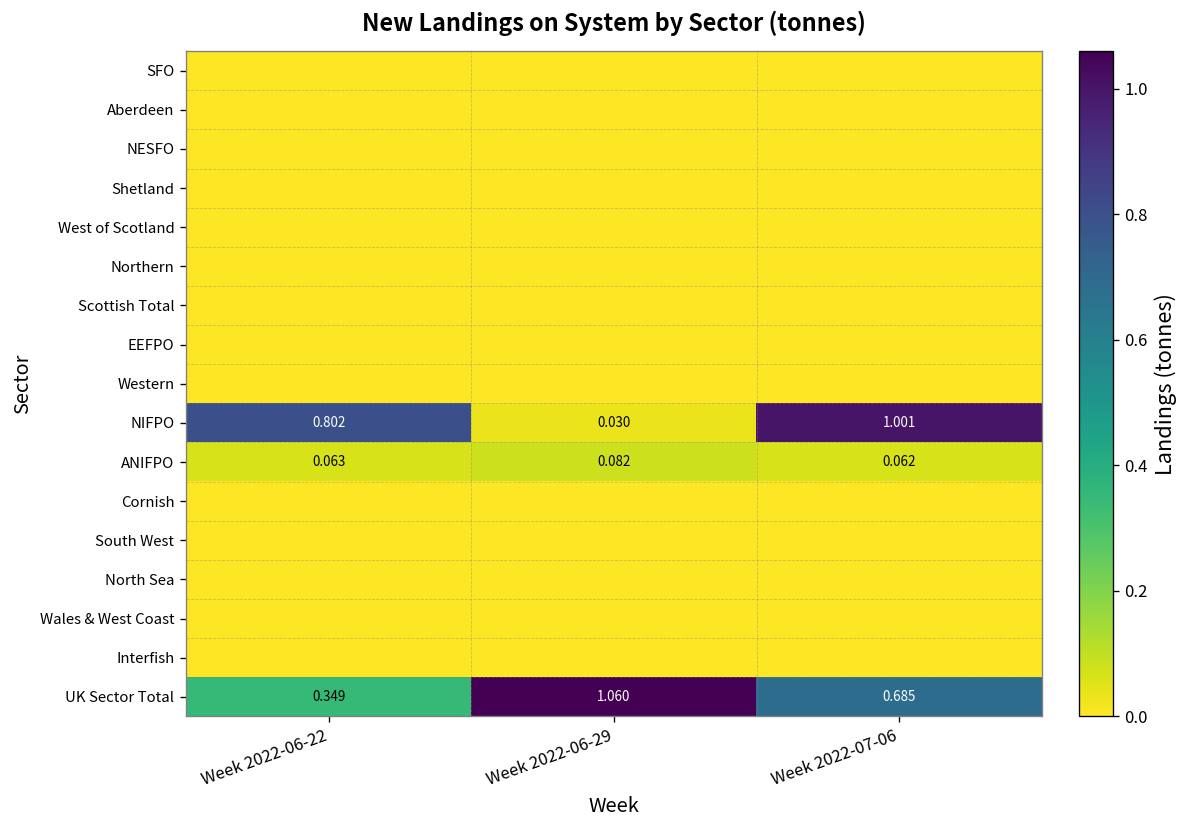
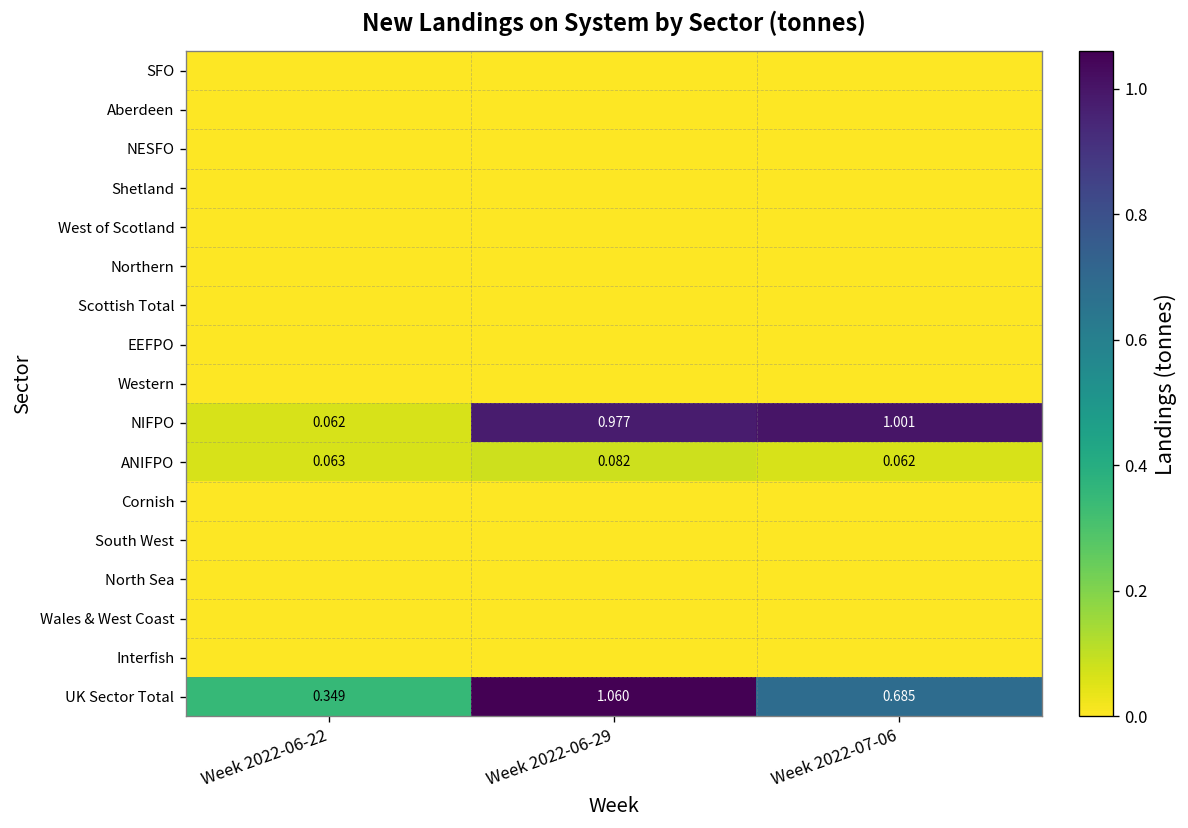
NIFPO, Week 2022-06-22: 0.802 -> 0.062
NIFPO, Week 2022-06-29: 0.030 -> 0.977
